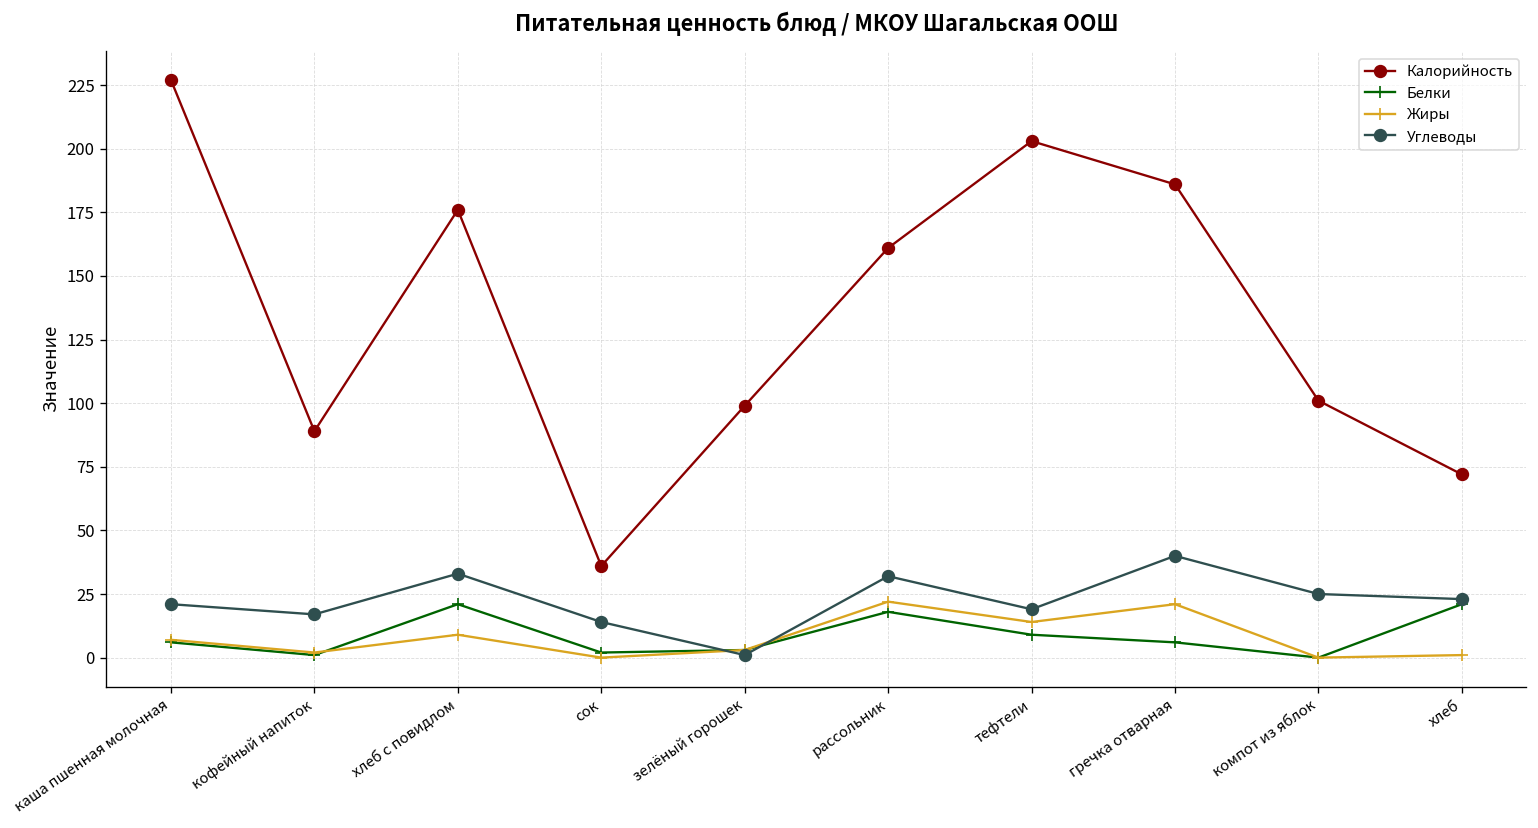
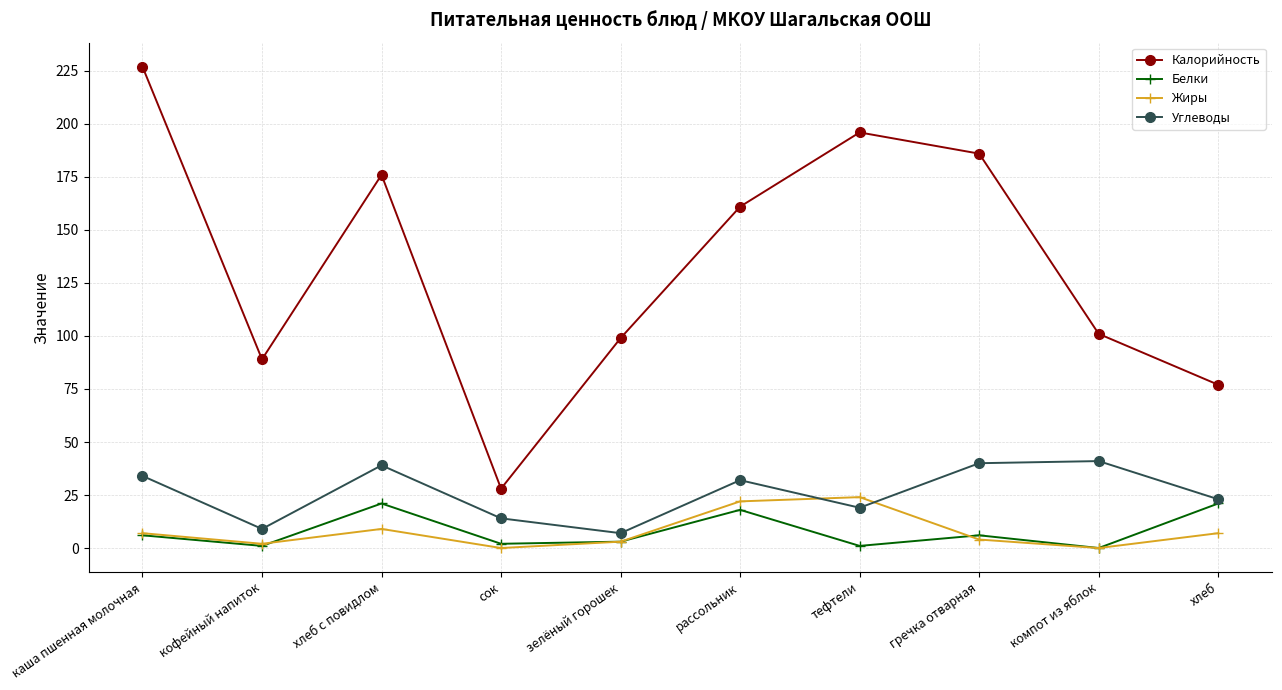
Углеводы, каша пшенная молочная: 21 -> 34
Углеводы, кофейный напиток: 17 -> 9
Углеводы, хлеб с повидлом: 33 -> 39
Калорийность, сок: 36 -> 28
Углеводы, зелёный горошек: 1 -> 7
Калорийность, тефтели: 203 -> 196
Белки, тефтели: 9 -> 1
Жиры, тефтели: 14 -> 24
Жиры, гречка отварная: 21 -> 4
Углеводы, компот из яблок: 25 -> 41
Калорийность, хлеб: 72 -> 77
Жиры, хлеб: 1 -> 7
